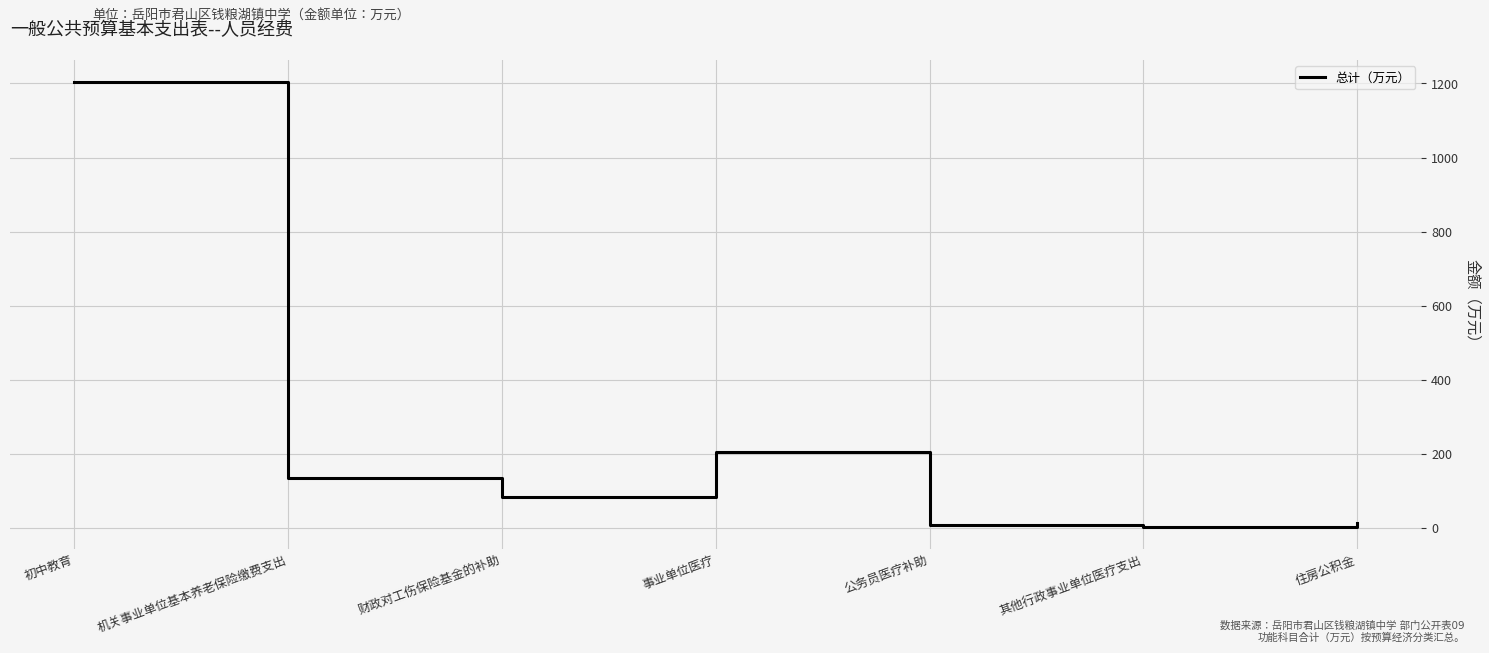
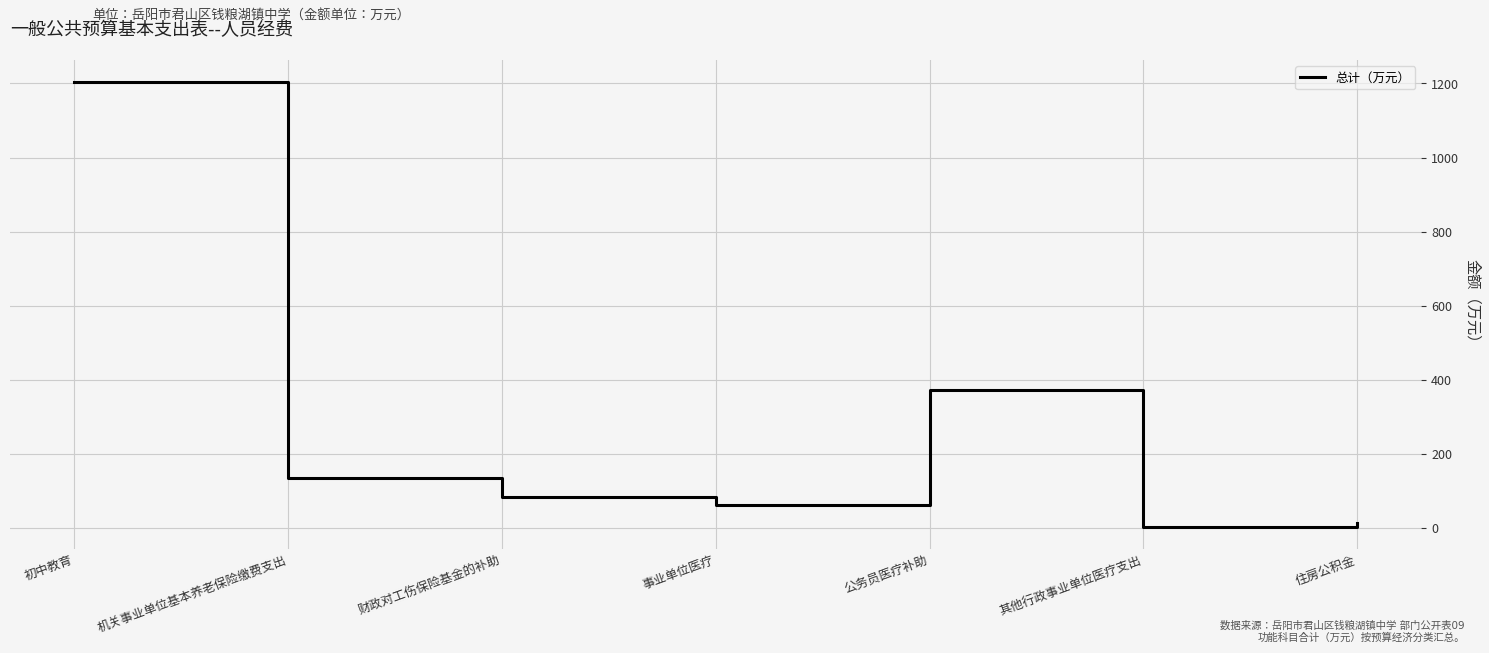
事业单位医疗: 210 -> 60
公务员医疗补助: 10 -> 370
